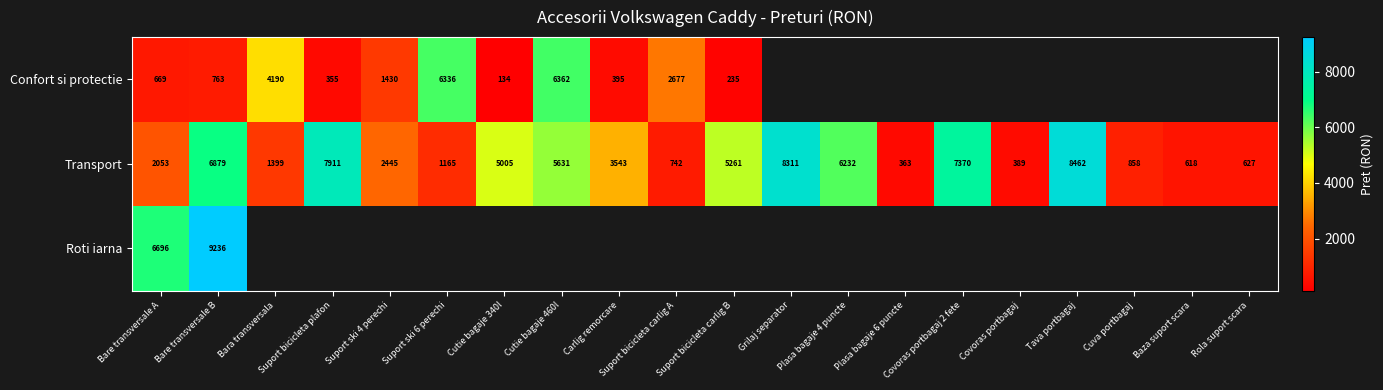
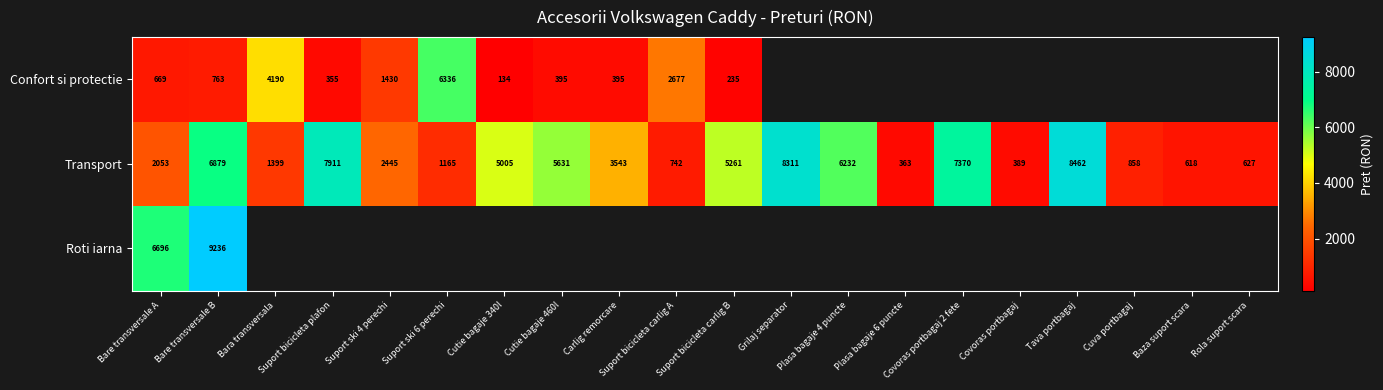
Confort si protectie, Cutie bagaje 460l: 6362 -> 395
